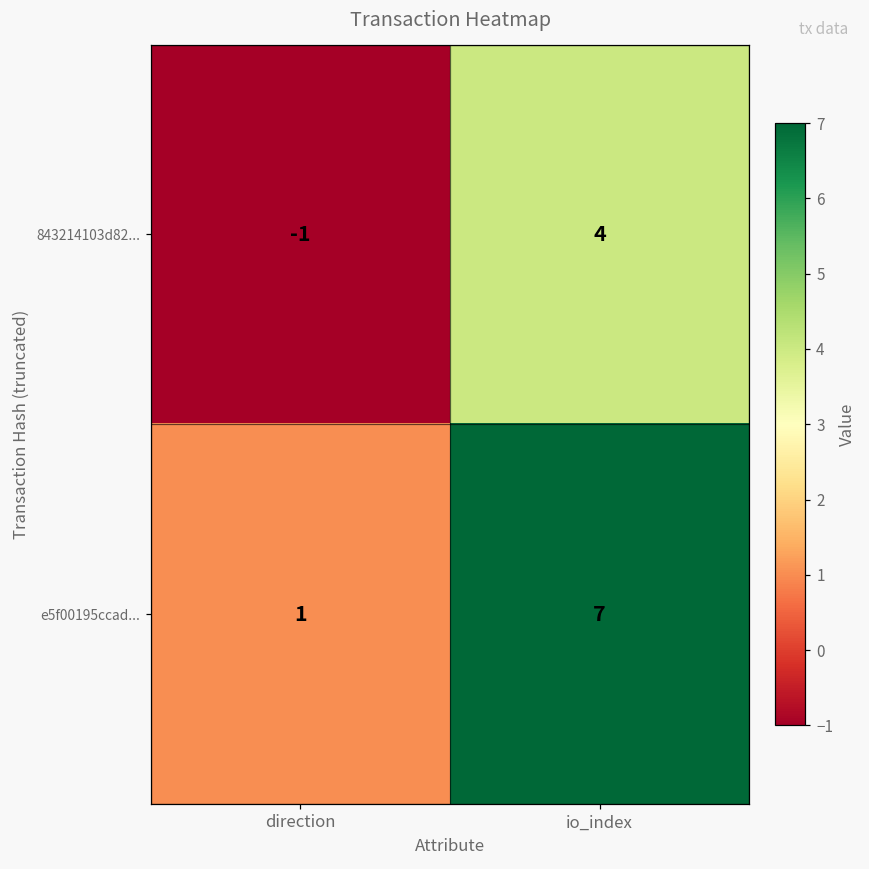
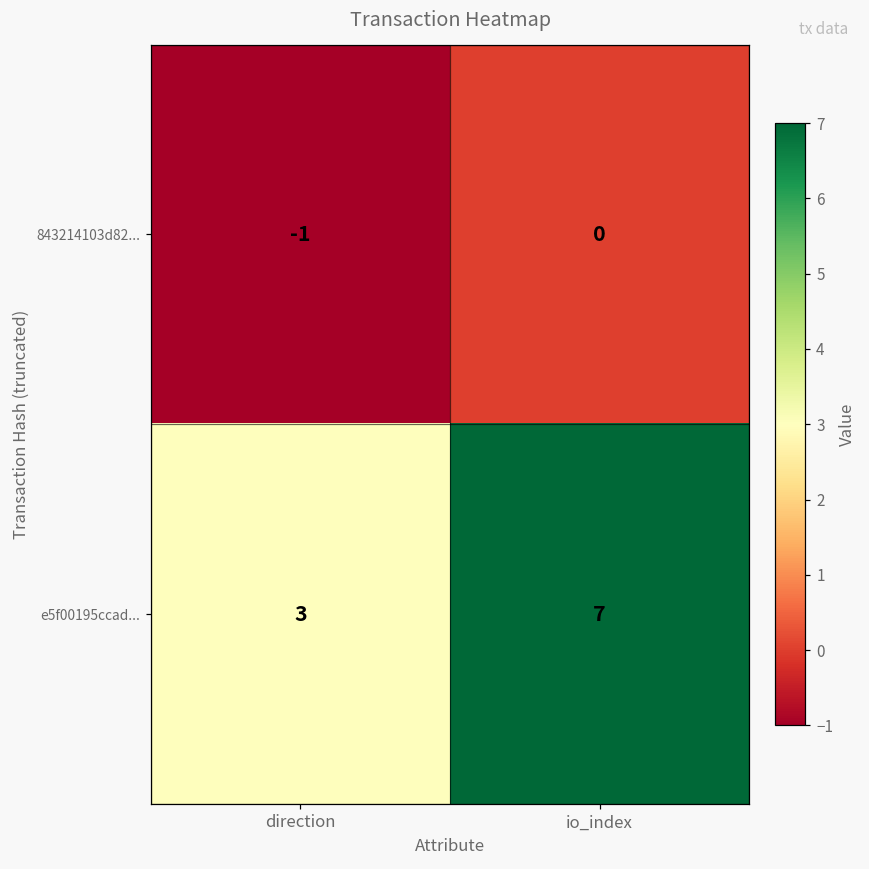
843214103d82..., io_index: 4 -> 0
e5f00195ccad..., direction: 1 -> 3
